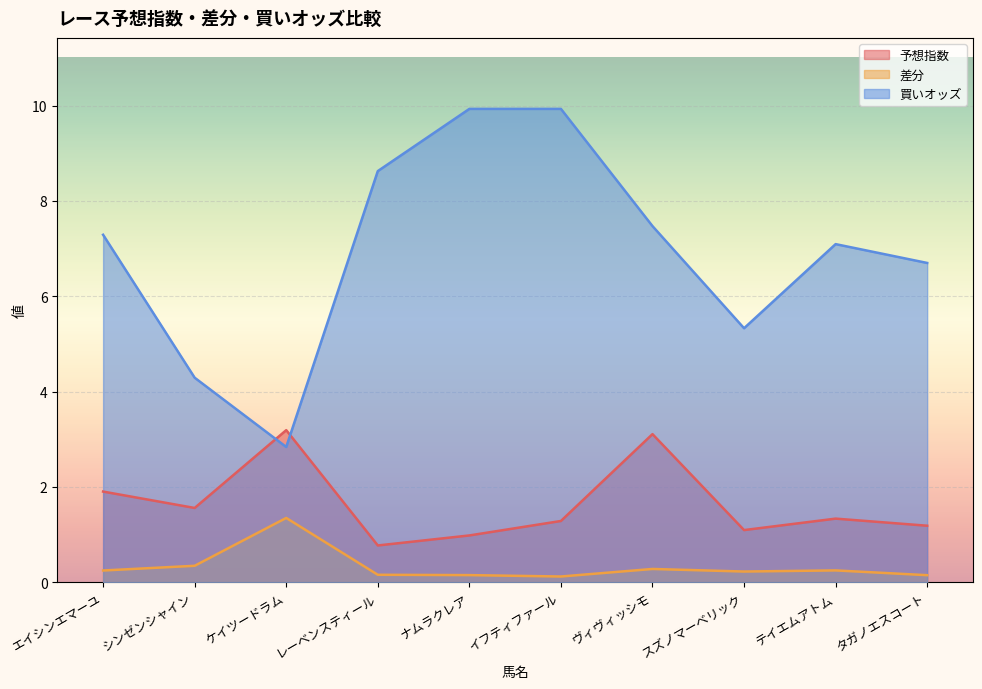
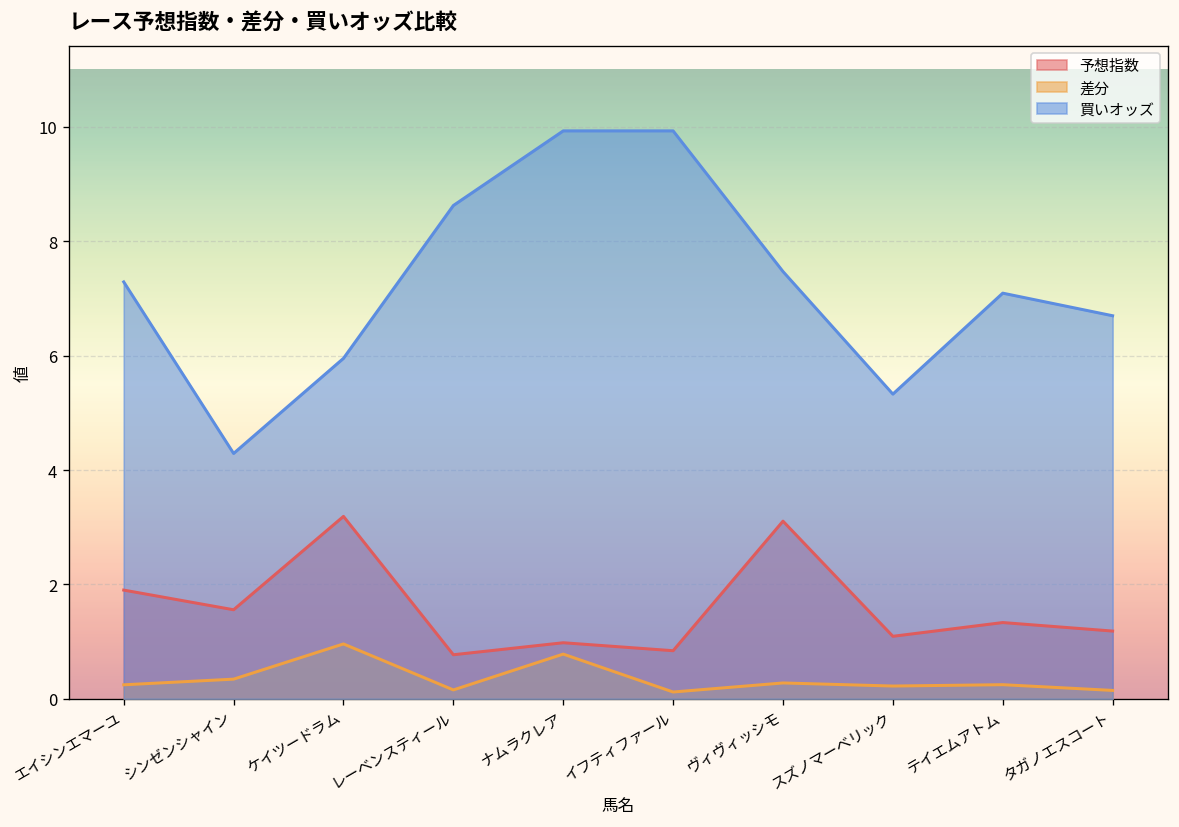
差分, ケイツードラム: 1.3 -> 1.0
買いオッズ, ケイツードラム: 2.8 -> 6.0
差分, ナムラクレア: 0.1 -> 0.8
予想指数, イフティファール: 1.3 -> 0.8
